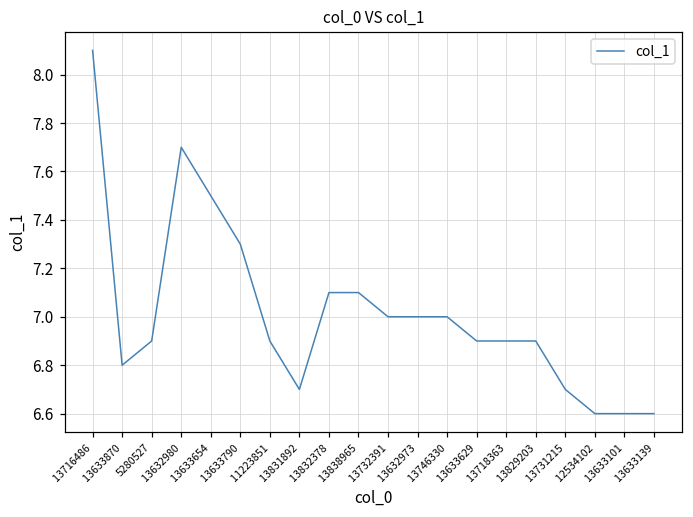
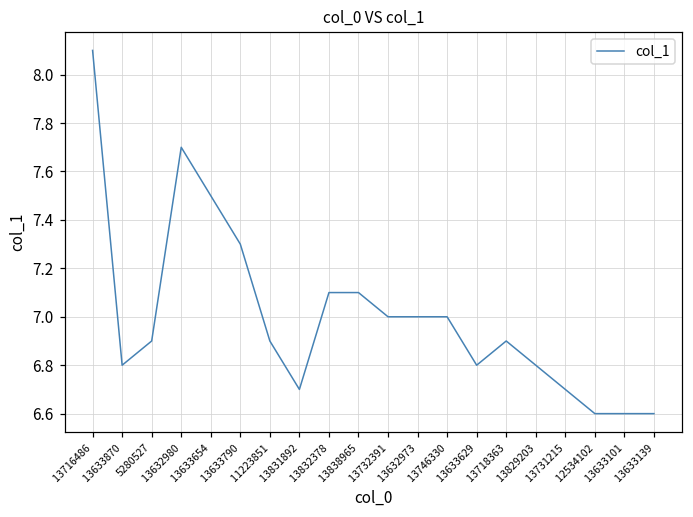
13633629: 6.9 -> 6.8
13829203: 6.9 -> 6.8
